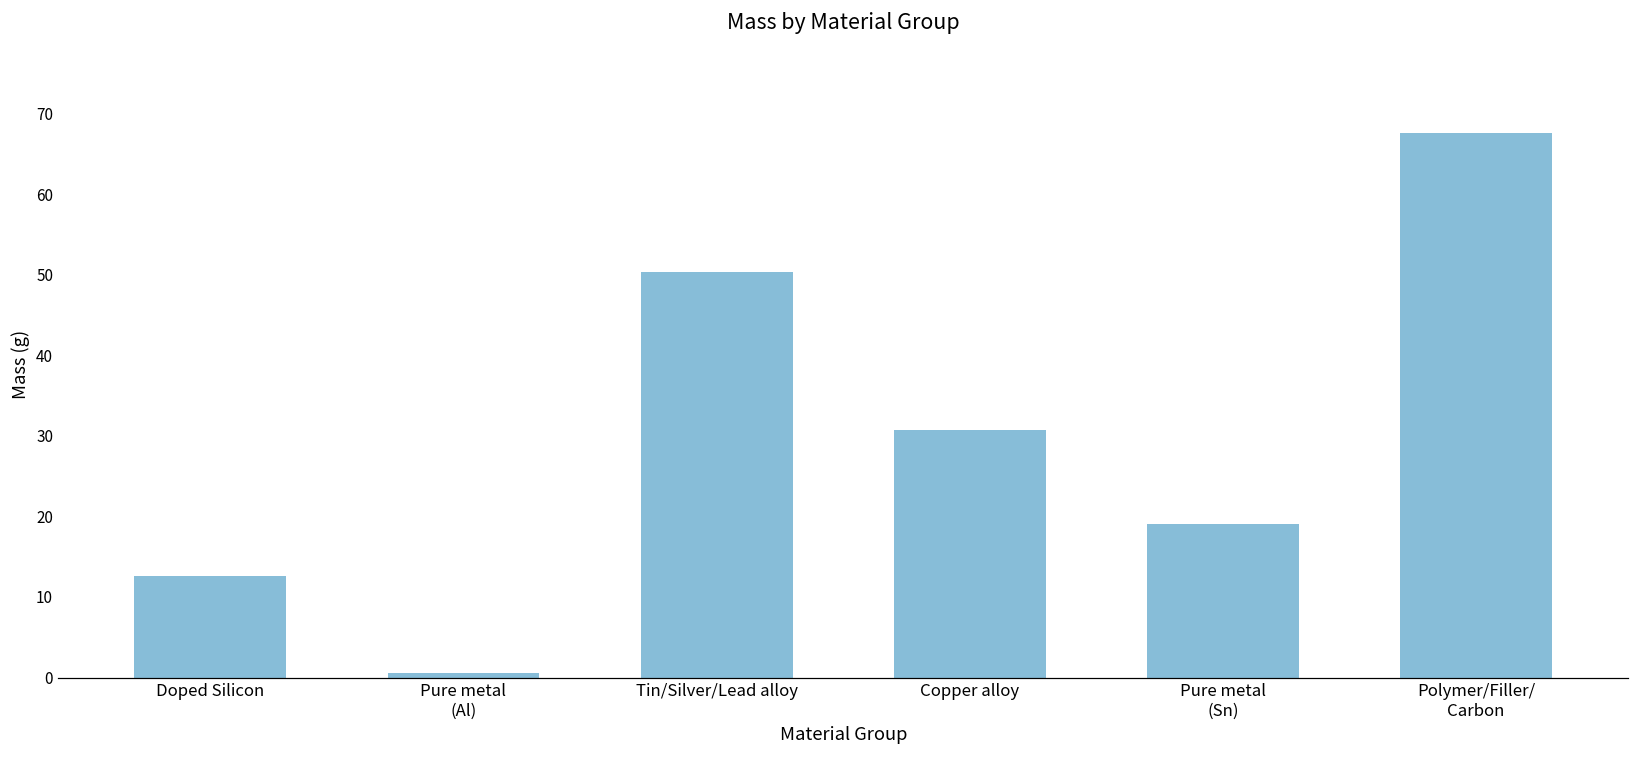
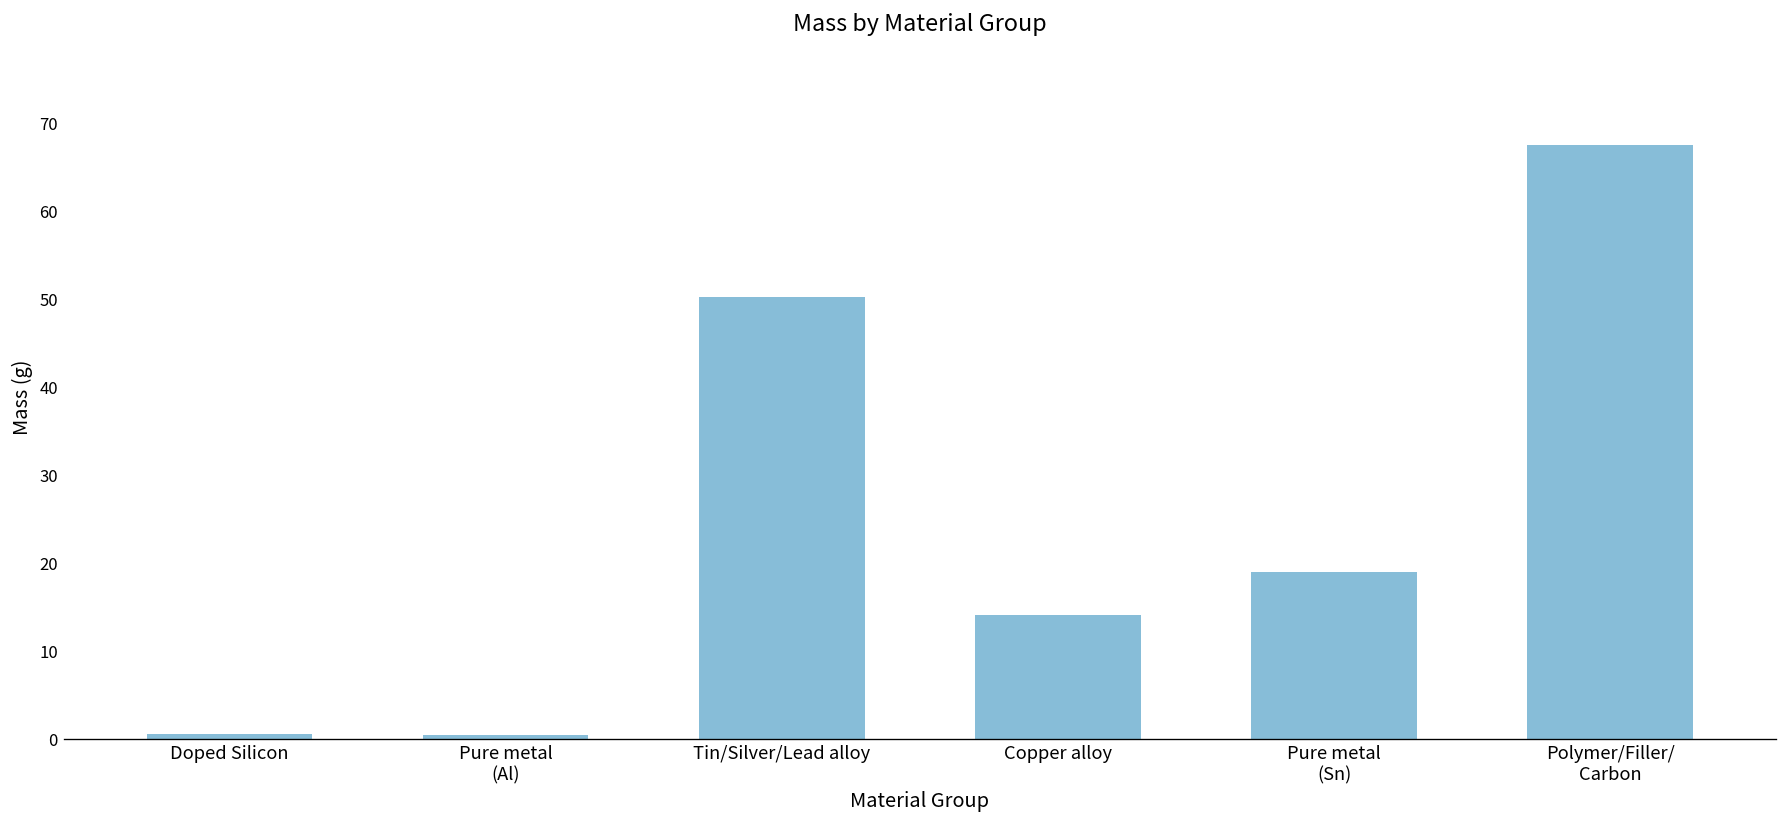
Doped Silicon: 13 -> 1
Copper alloy: 31 -> 14
